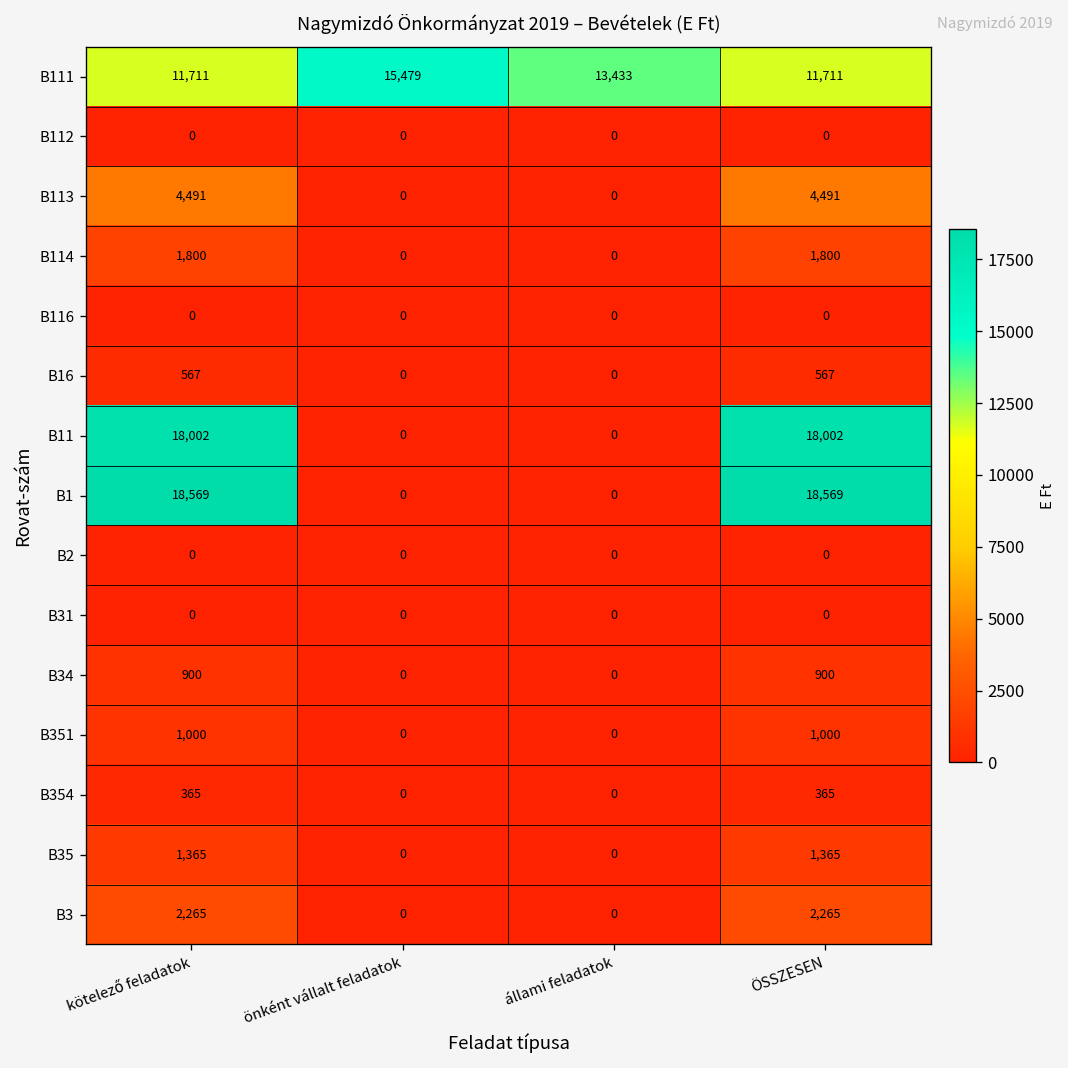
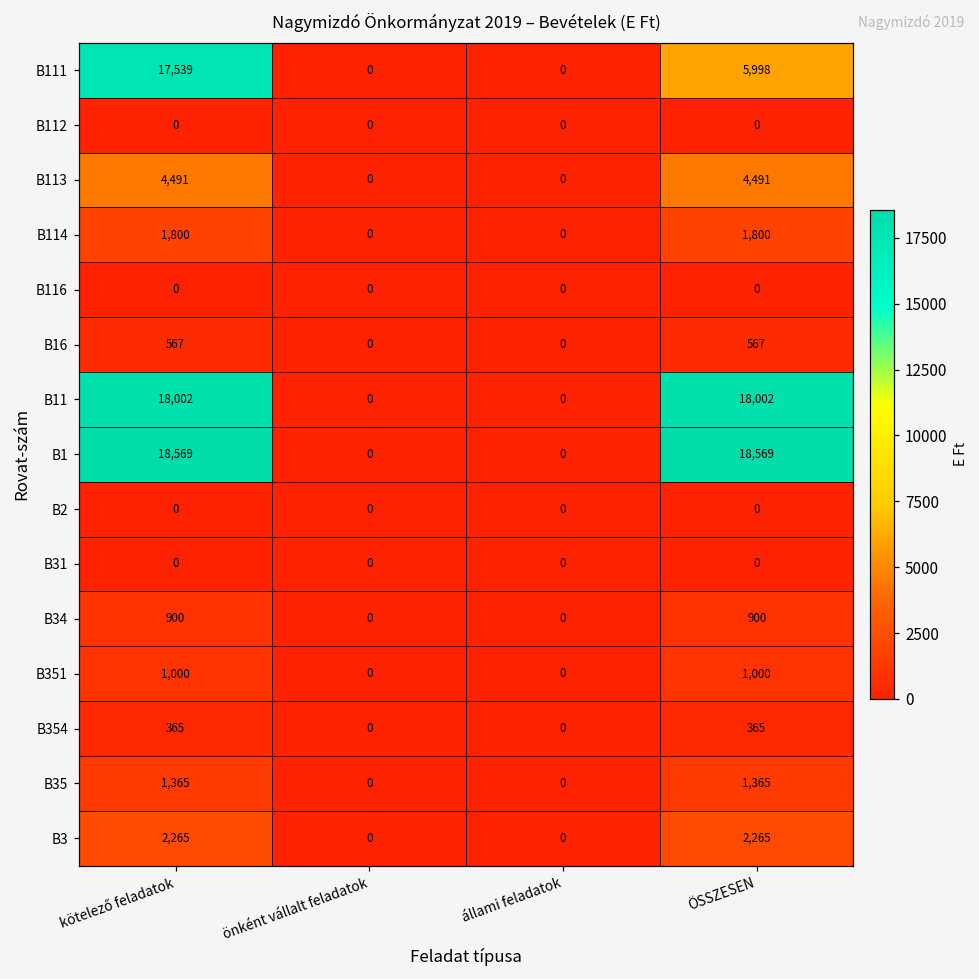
B111, kötelező feladatok: 11,711 -> 17,539
B111, önként vállalt feladatok: 15,479 -> 0
B111, állami feladatok: 13,433 -> 0
B111, ÖSSZESEN: 11,711 -> 5,998
